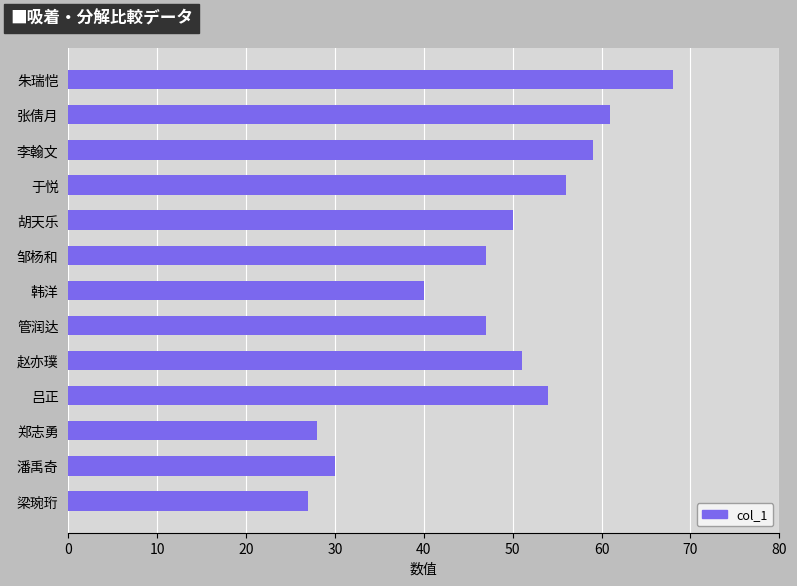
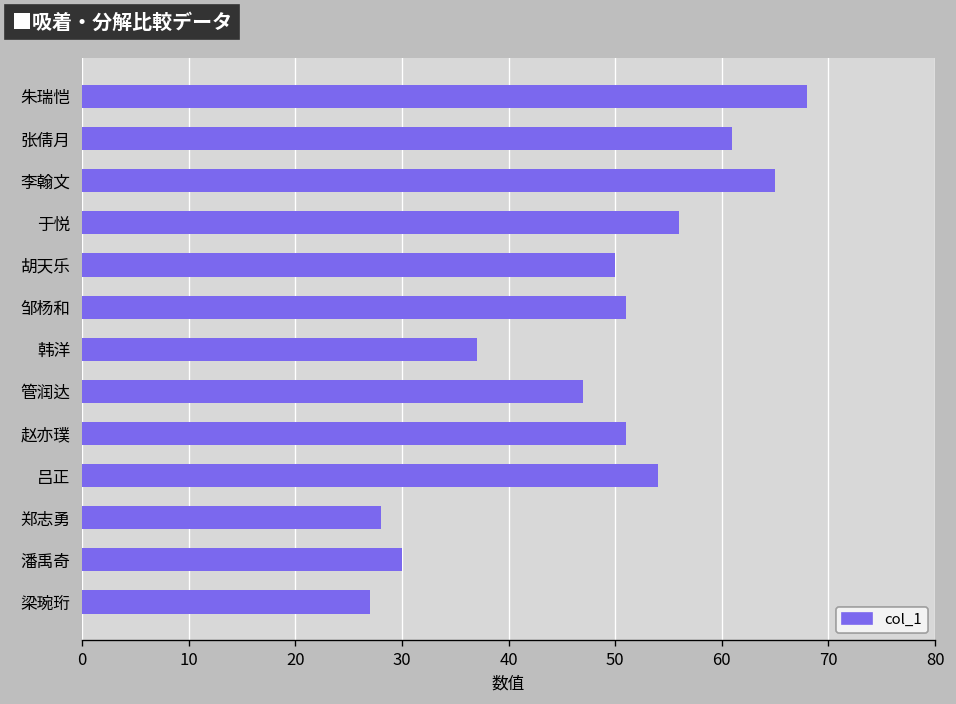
李翰文: 59 -> 65
邹杨和: 47 -> 51
韩洋: 40 -> 37
